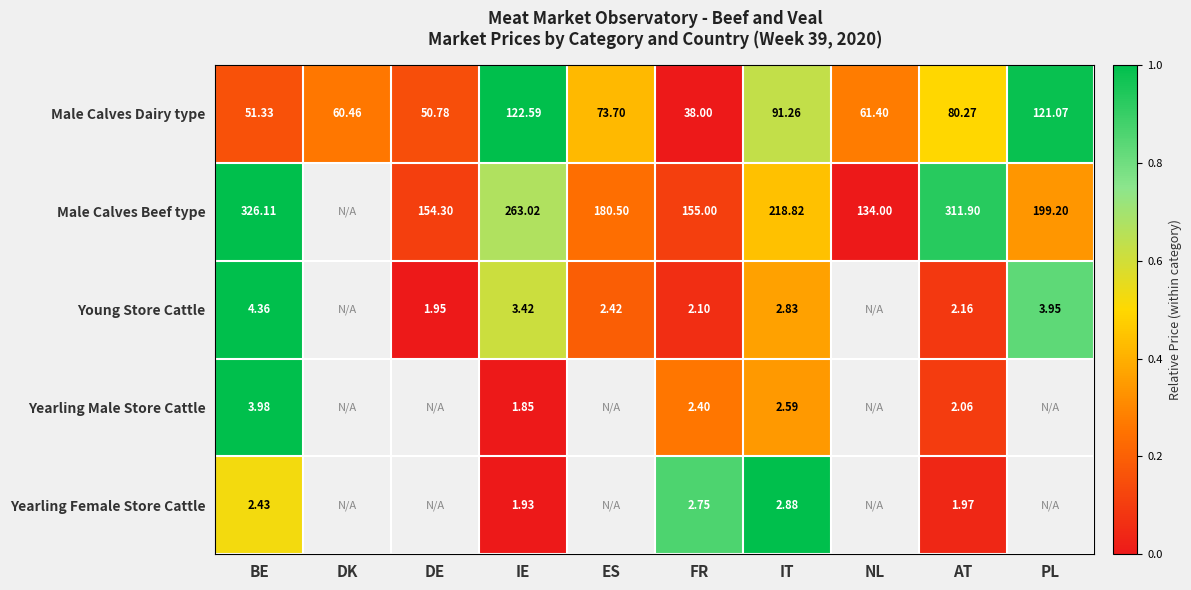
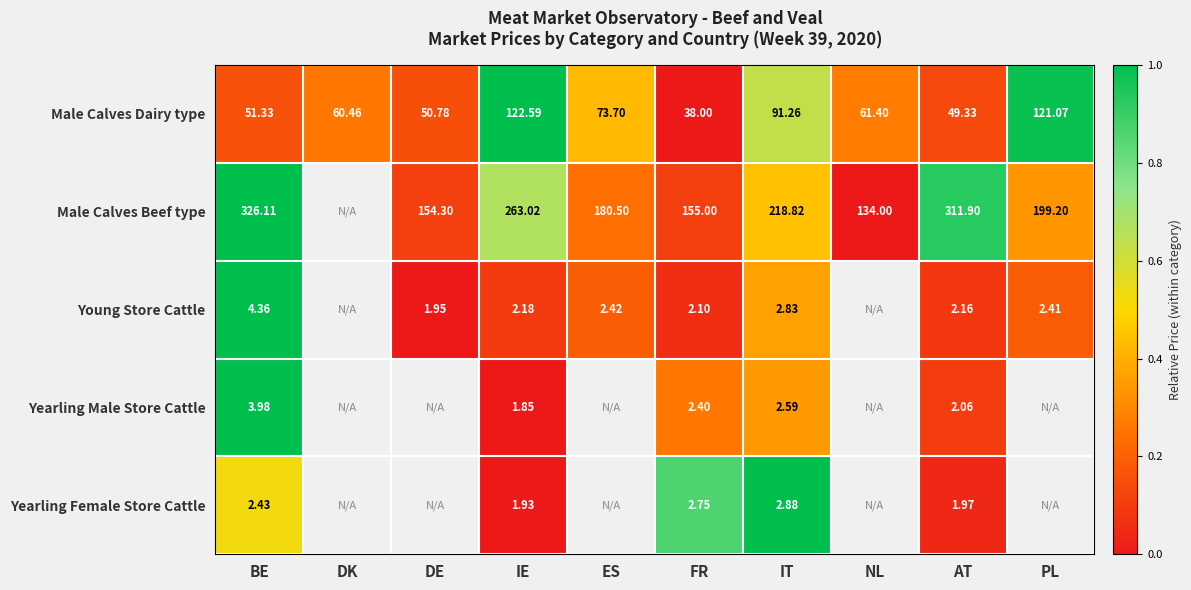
Male Calves Dairy type, AT: 80.27 -> 49.33
Young Store Cattle, IE: 3.42 -> 2.18
Young Store Cattle, PL: 3.95 -> 2.41
